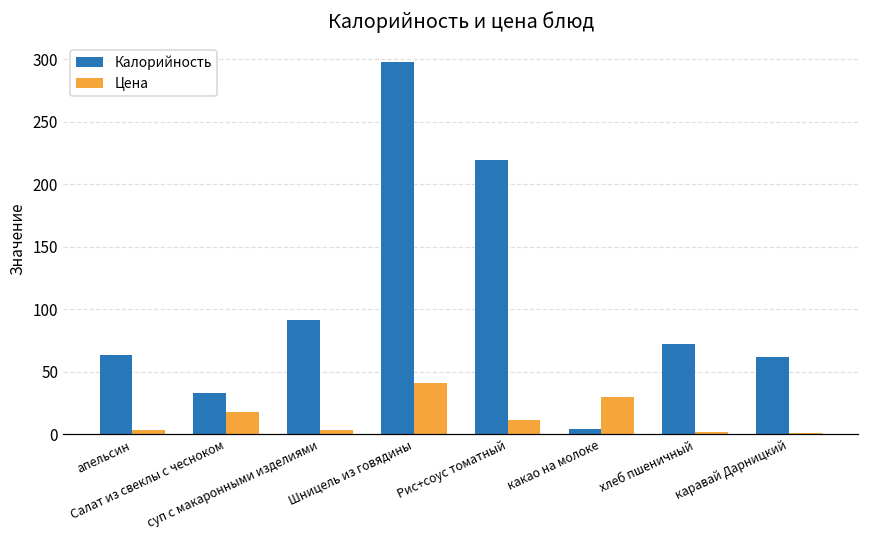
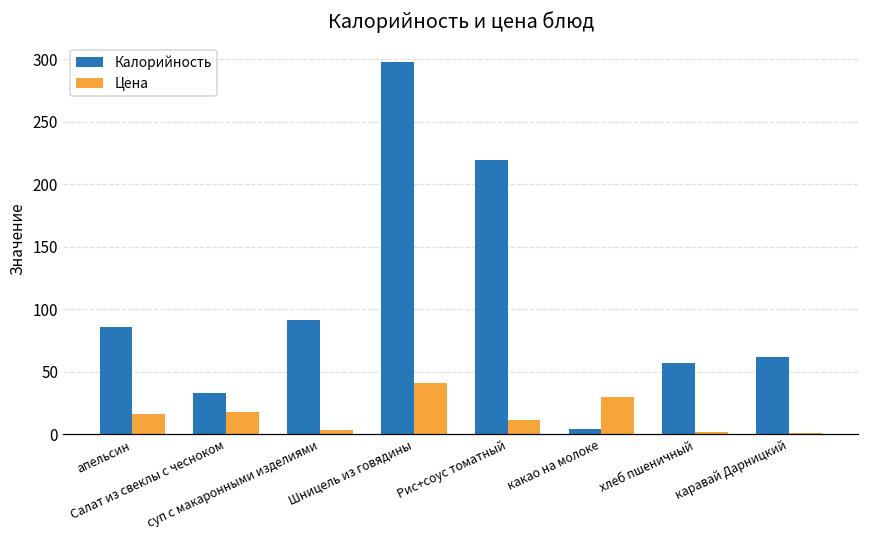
Калорийность, апельсин: 63 -> 86
Цена, апельсин: 4 -> 16
Калорийность, хлеб пшеничный: 72 -> 57
